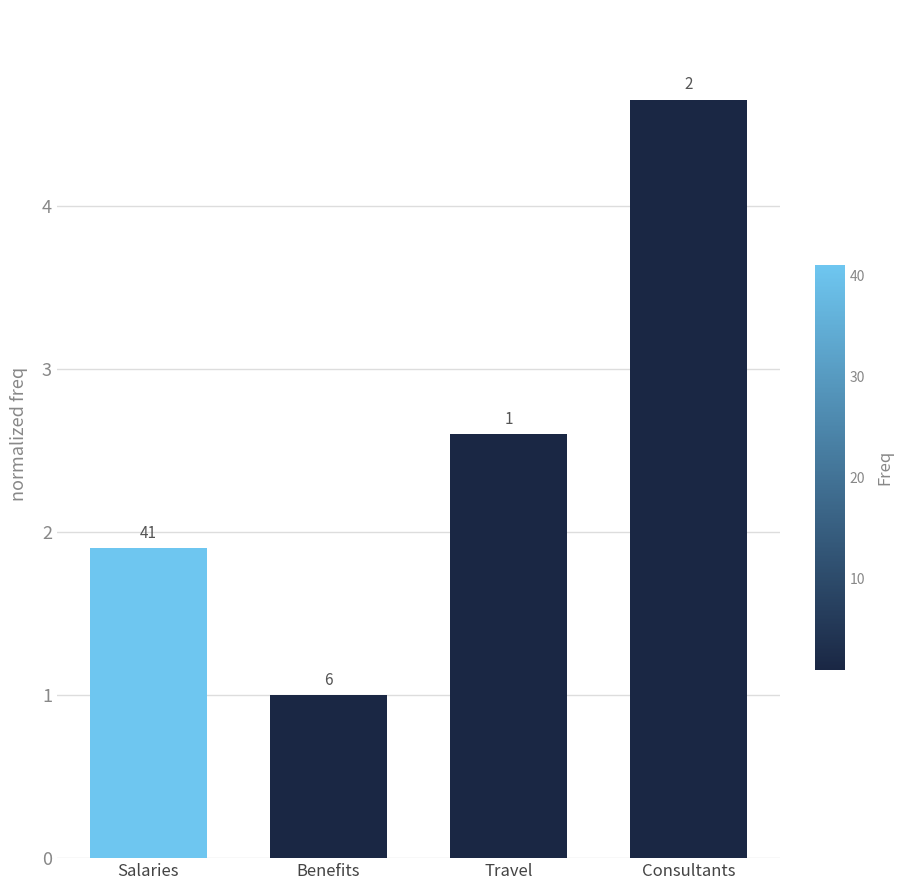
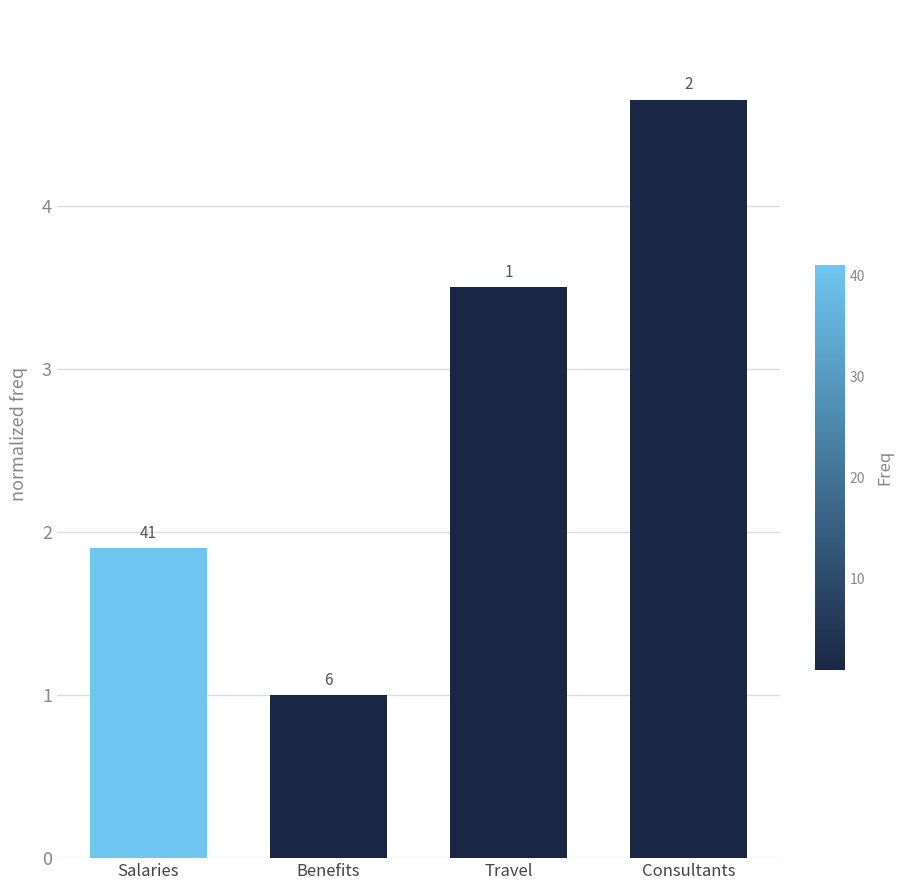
Travel: 2.6 -> 3.5
